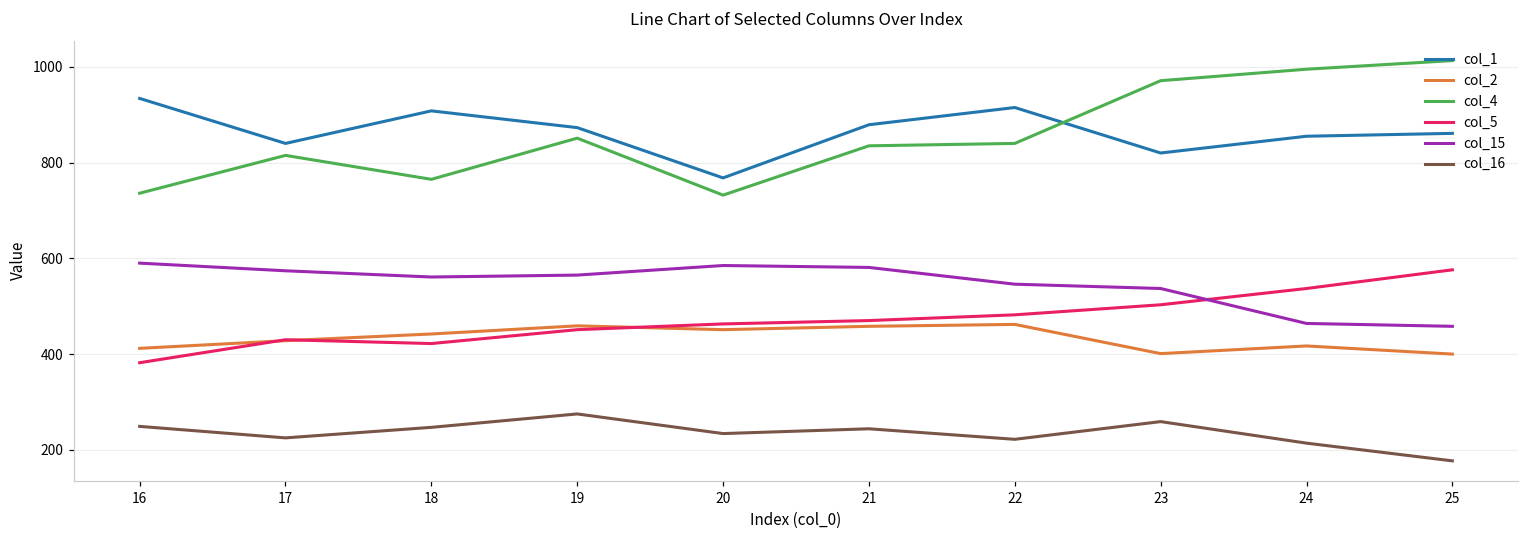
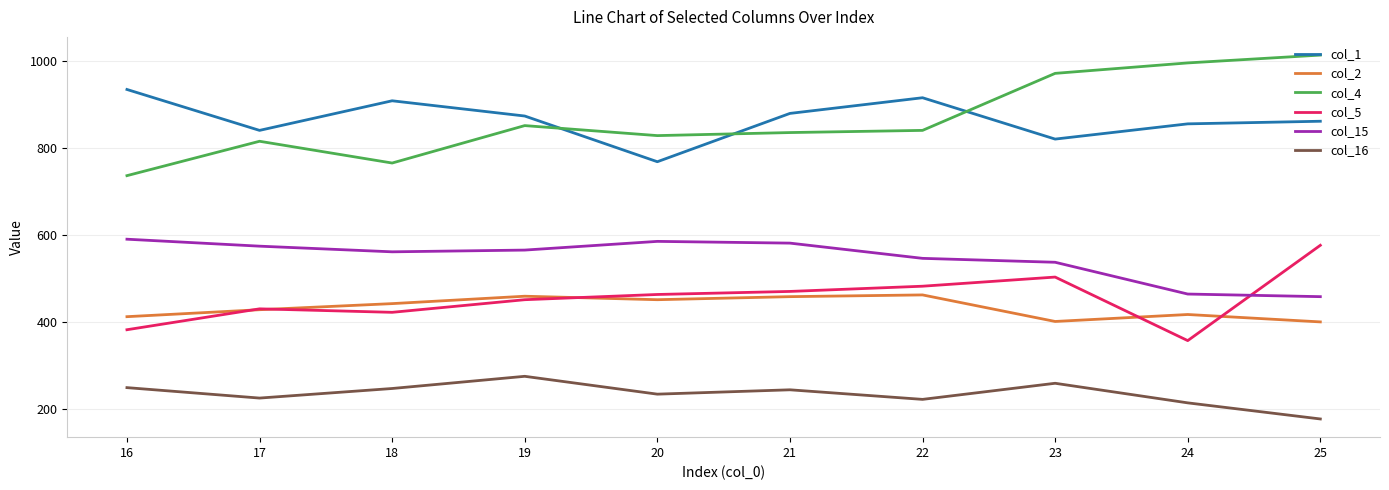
col_4, 20: 730 -> 830
col_5, 24: 540 -> 360
